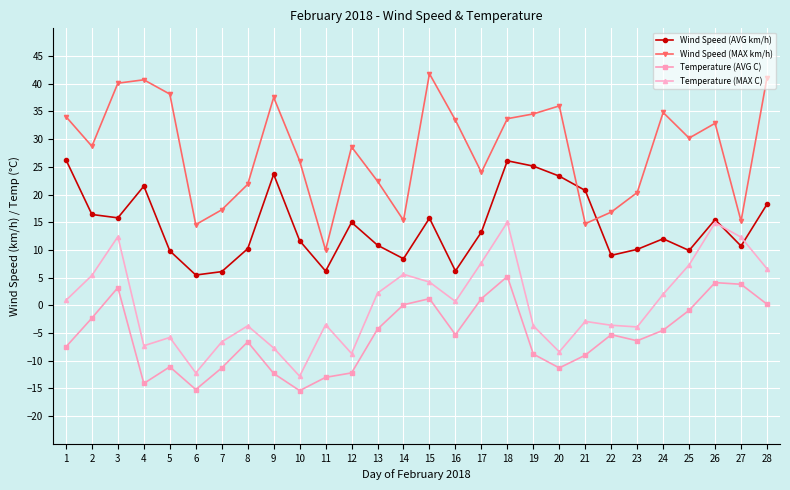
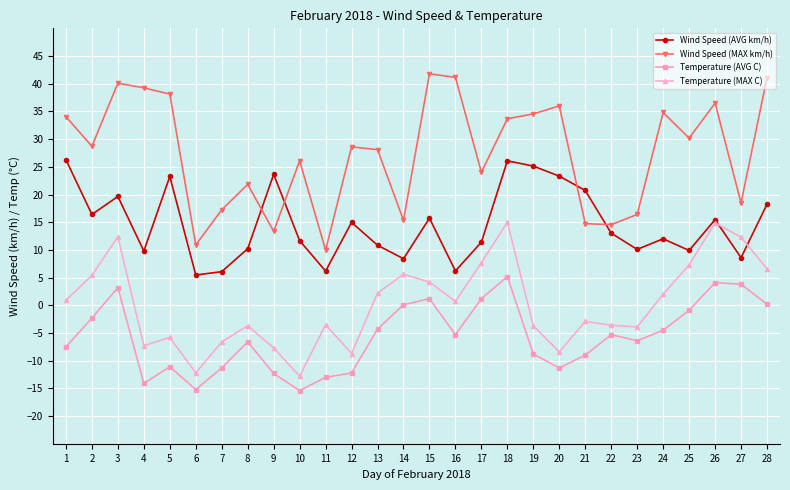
Wind Speed (AVG km/h), 3: 16 -> 20
Wind Speed (AVG km/h), 4: 22 -> 10
Wind Speed (MAX km/h), 4: 41 -> 39
Wind Speed (AVG km/h), 5: 10 -> 23
Wind Speed (MAX km/h), 6: 15 -> 11
Wind Speed (MAX km/h), 9: 38 -> 13
Wind Speed (MAX km/h), 13: 22 -> 28
Wind Speed (MAX km/h), 16: 33 -> 41
Wind Speed (AVG km/h), 17: 13 -> 11
Wind Speed (AVG km/h), 22: 9 -> 13
Wind Speed (MAX km/h), 22: 17 -> 15
Wind Speed (MAX km/h), 23: 20 -> 16
Wind Speed (MAX km/h), 26: 33 -> 37
Wind Speed (AVG km/h), 27: 11 -> 9
Wind Speed (MAX km/h), 27: 15 -> 18
